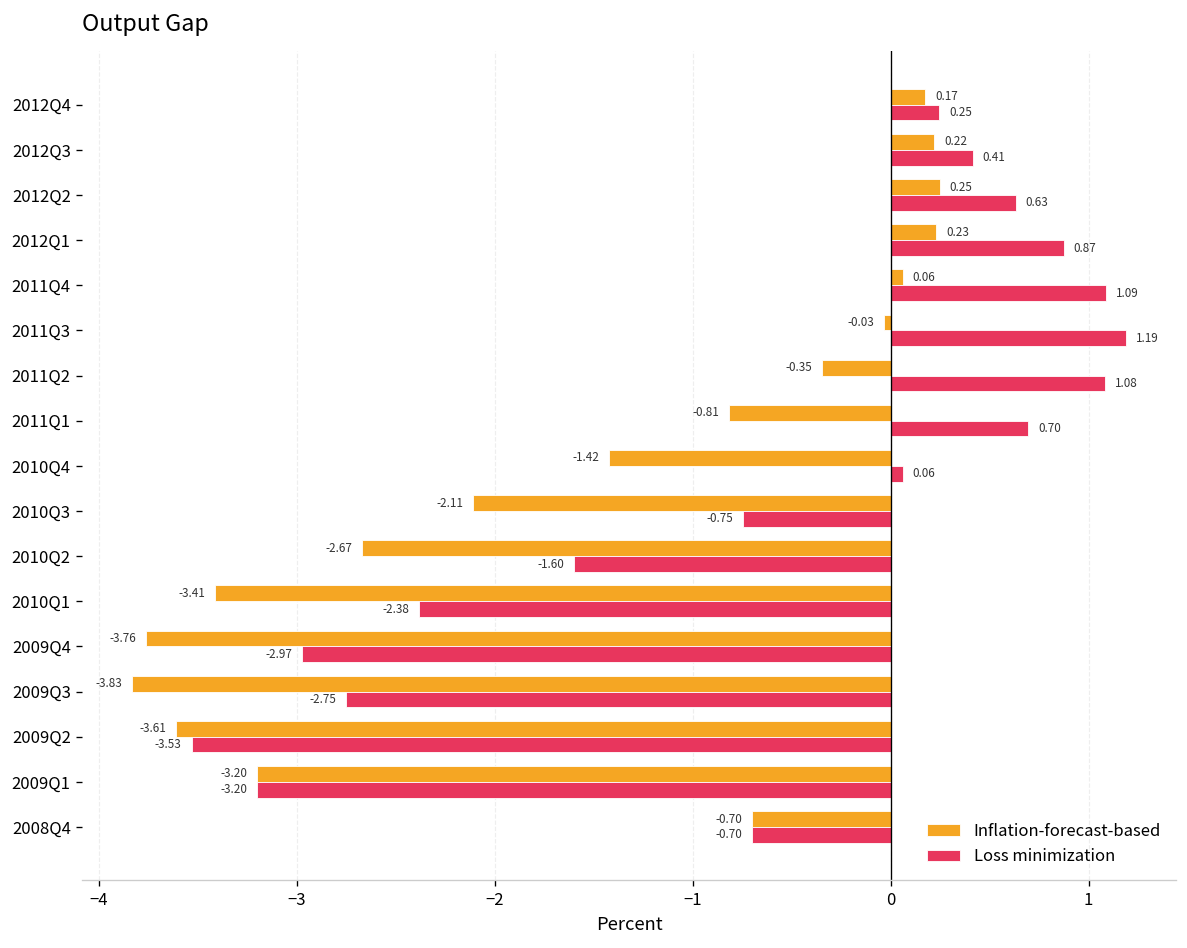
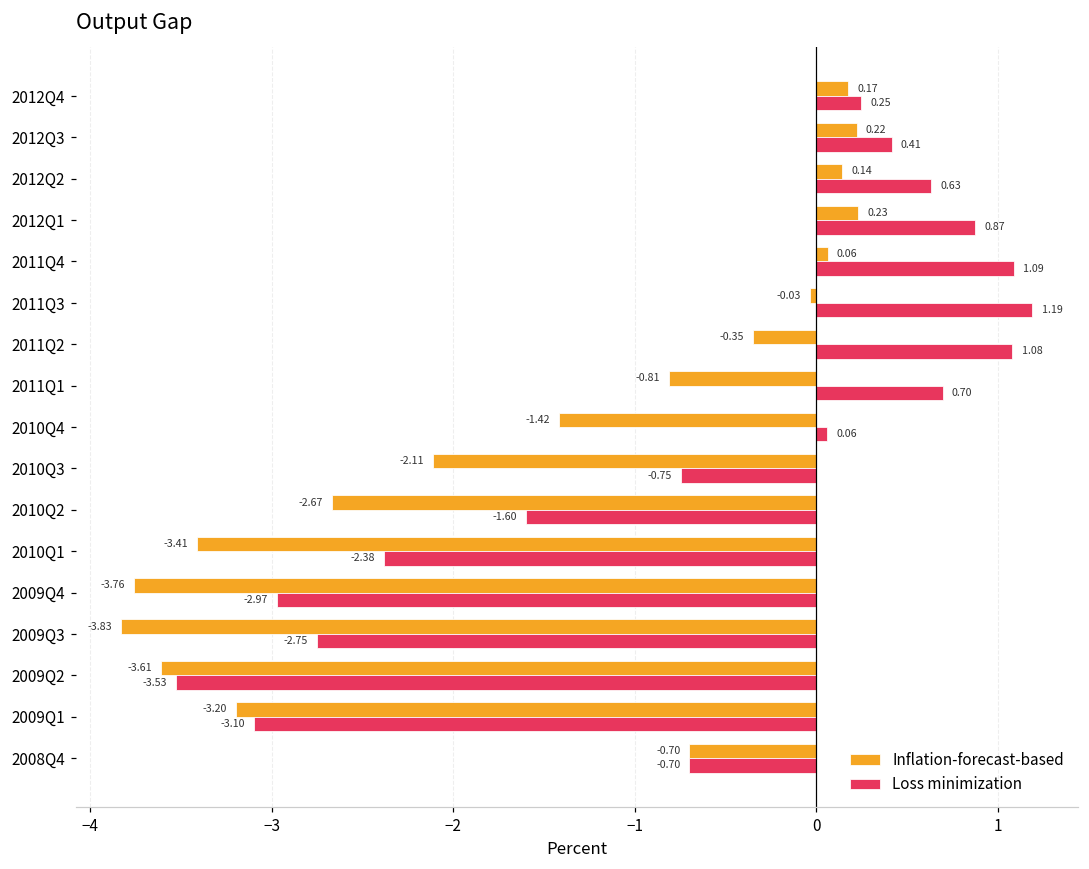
Inflation-forecast-based, 2012Q2: 0.25 -> 0.14
Loss minimization, 2009Q1: -3.20 -> -3.10
